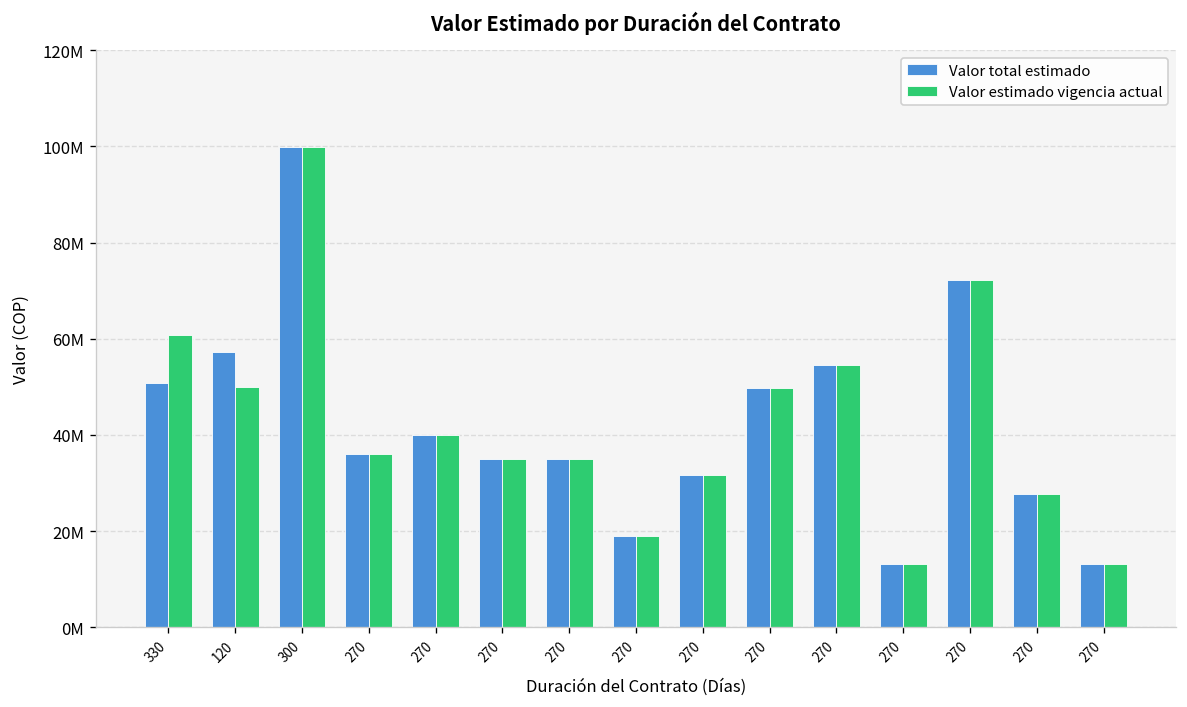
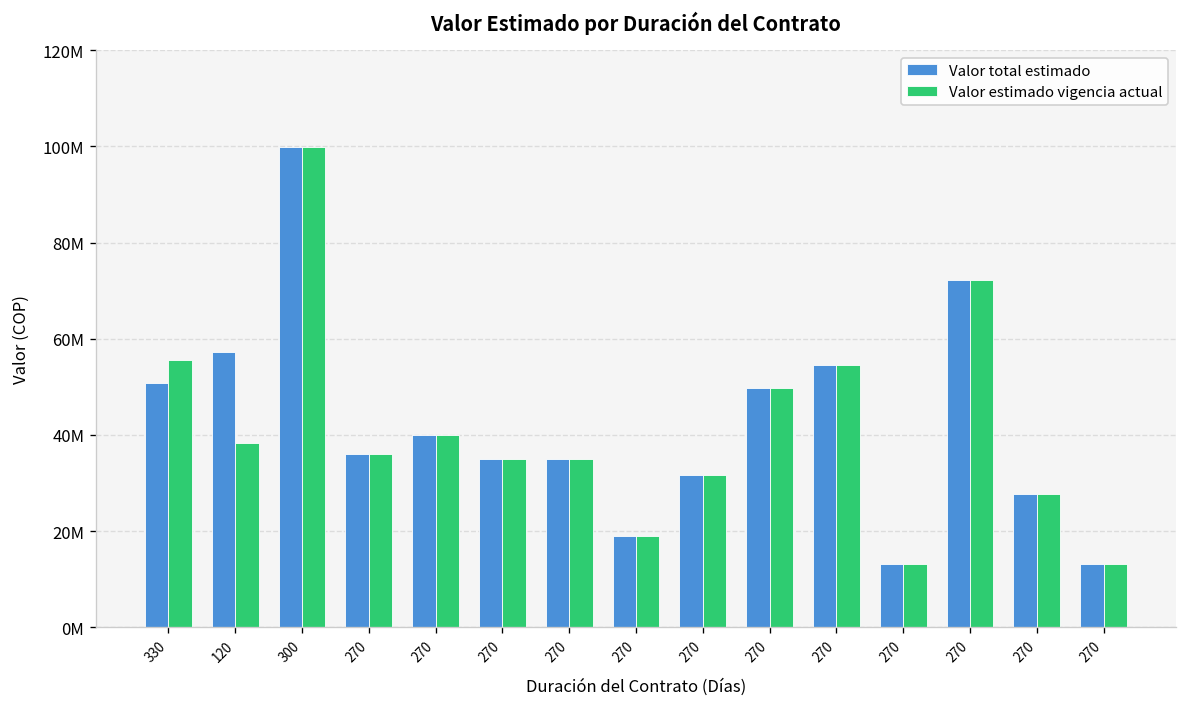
Valor estimado vigencia actual, 330: 61000000 -> 56000000
Valor estimado vigencia actual, 120: 50000000 -> 38000000
